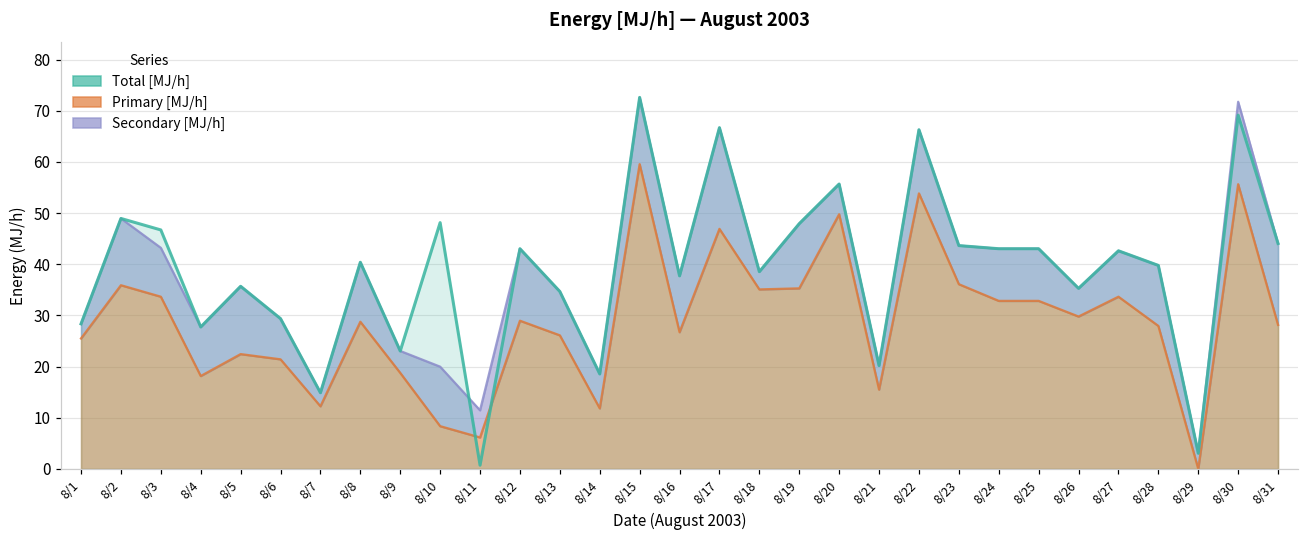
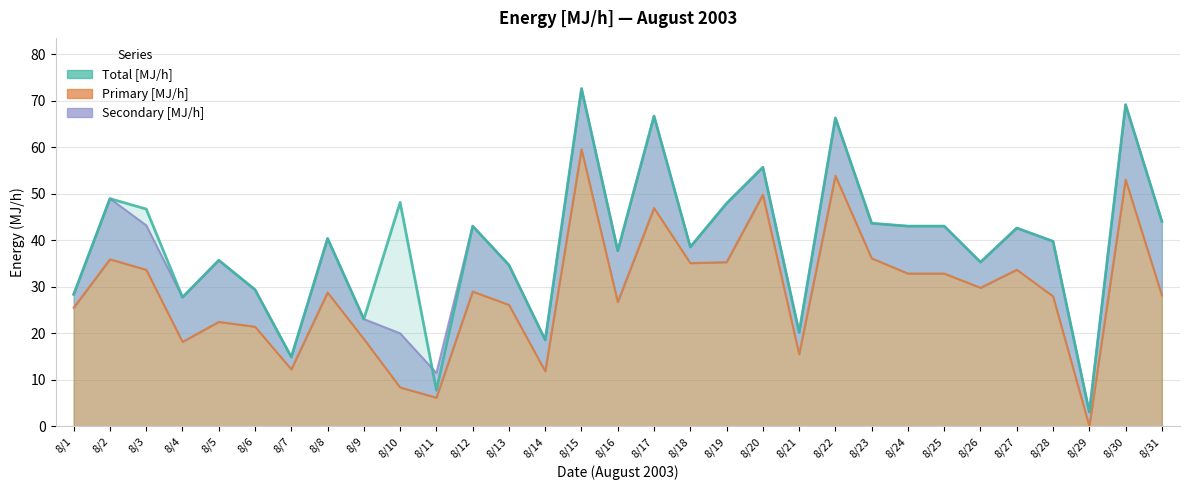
Total [MJ/h], 8/11: 1 -> 8
Primary [MJ/h], 8/30: 56 -> 53
